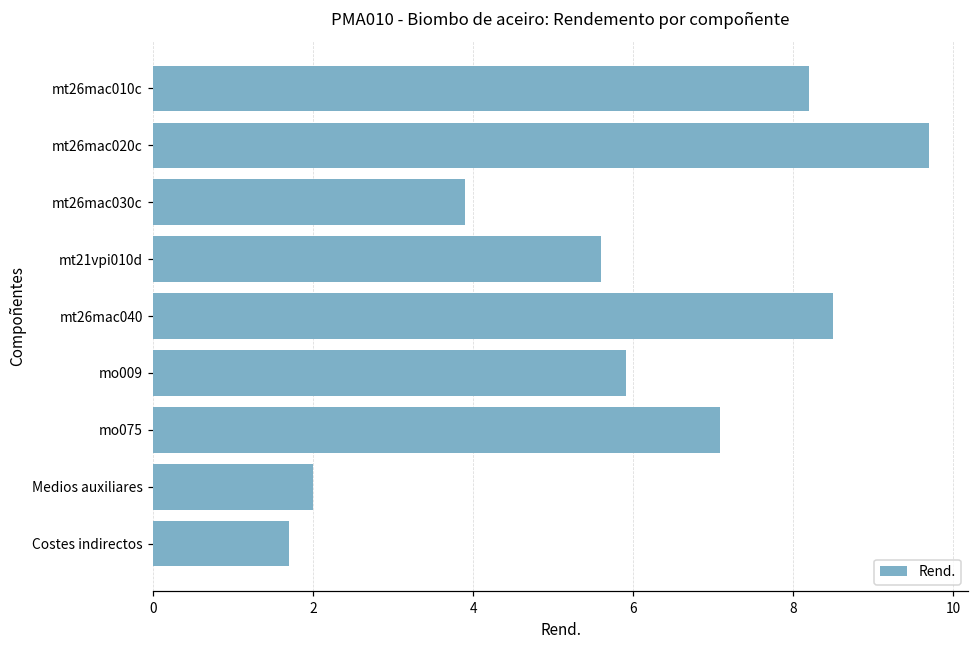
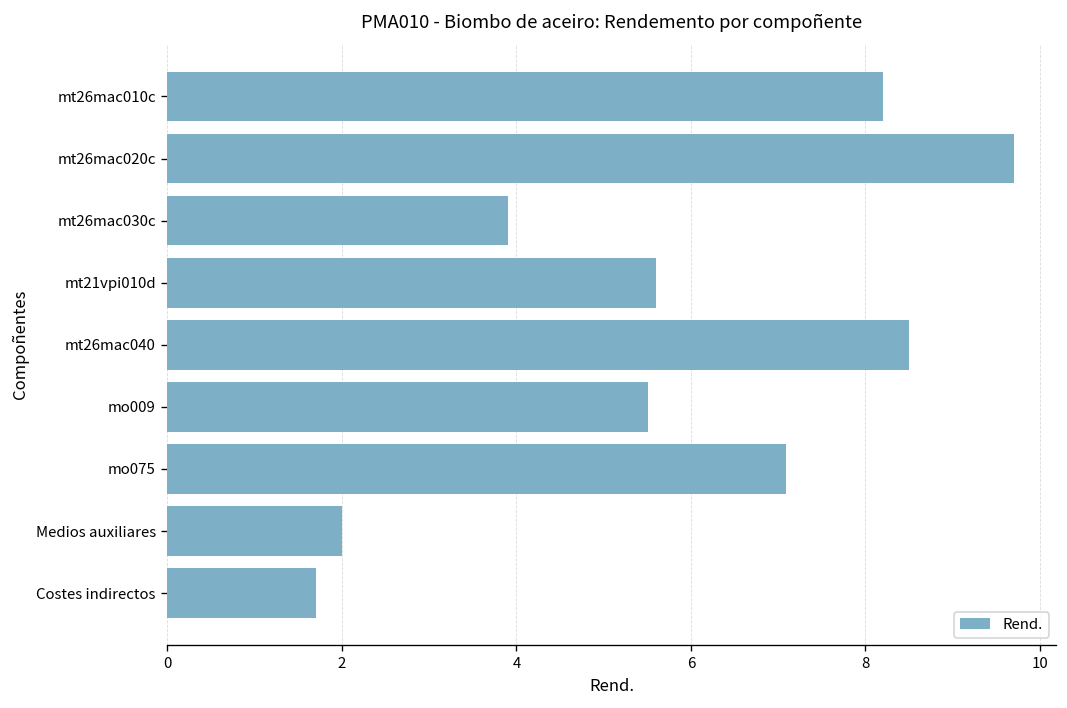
mo009: 5.9 -> 5.5
